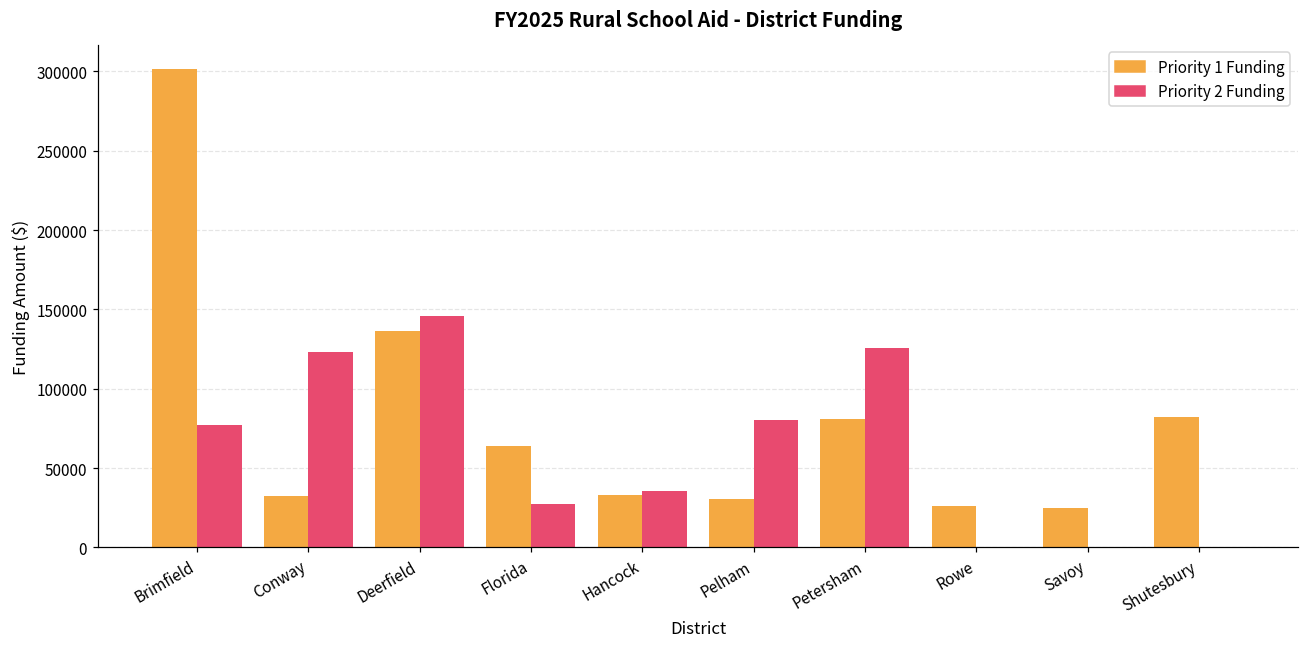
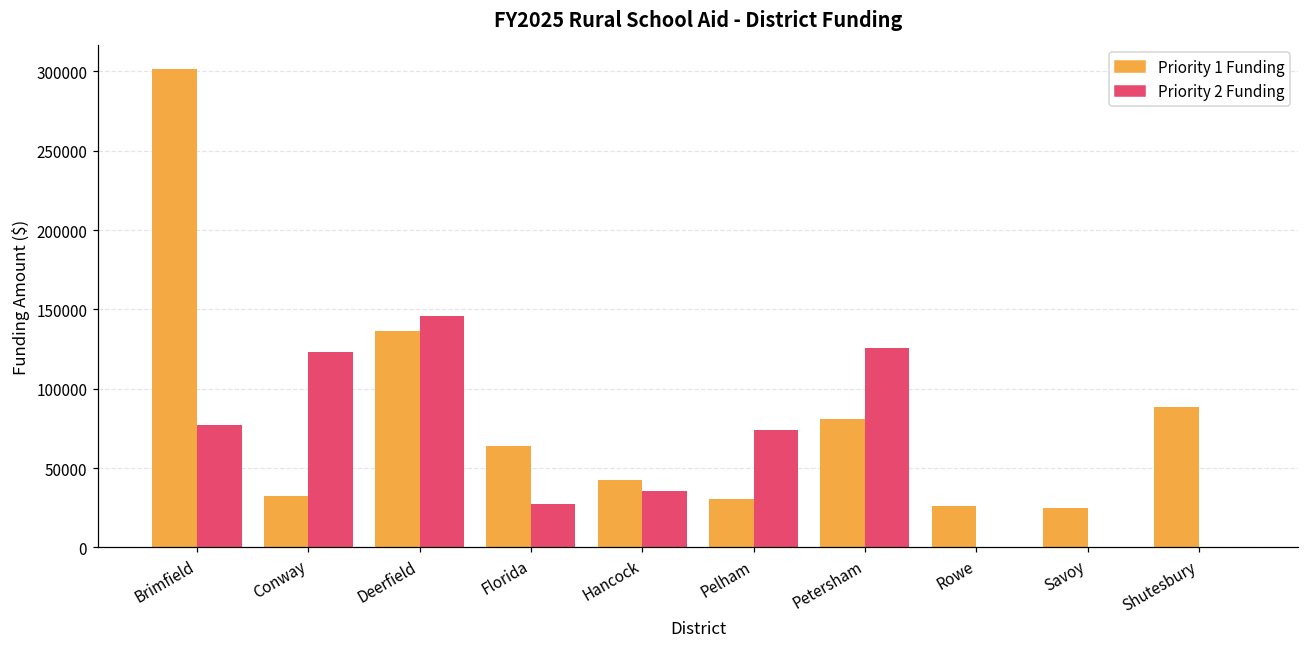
Priority 1 Funding, Hancock: 33000 -> 43000
Priority 2 Funding, Pelham: 80000 -> 74000
Priority 1 Funding, Shutesbury: 82000 -> 89000
